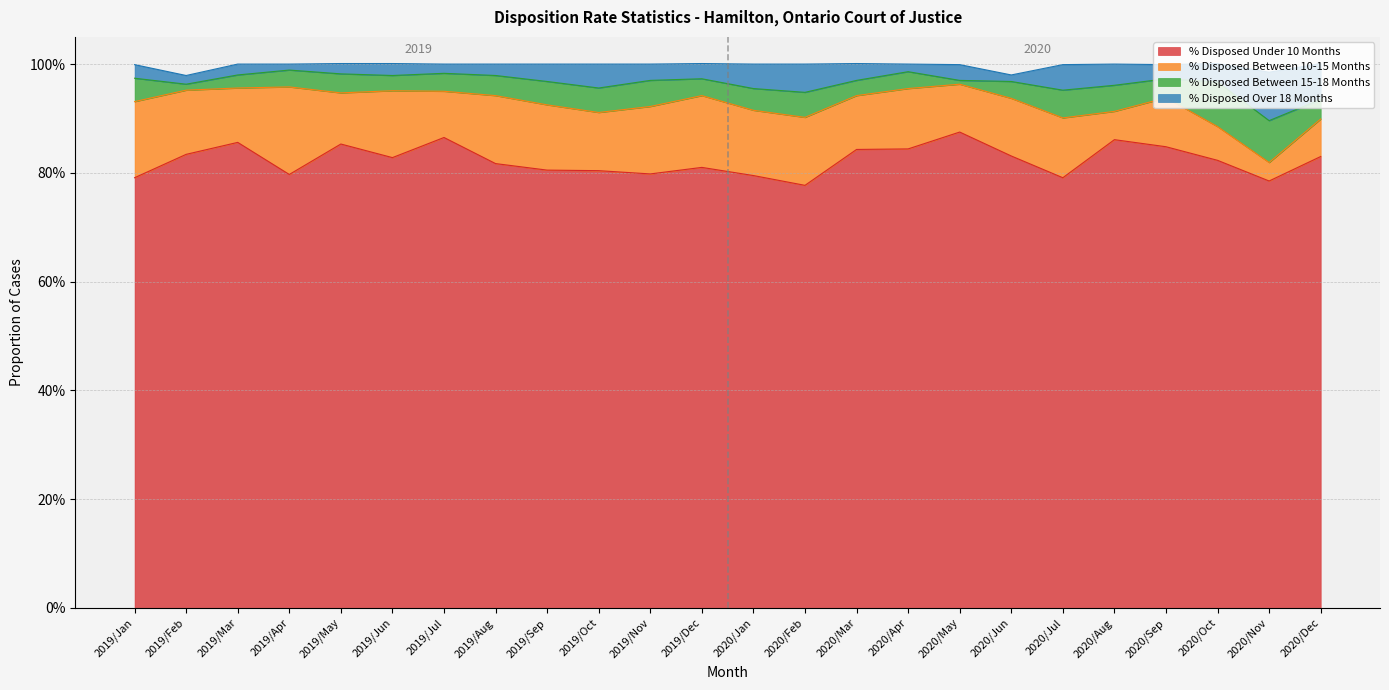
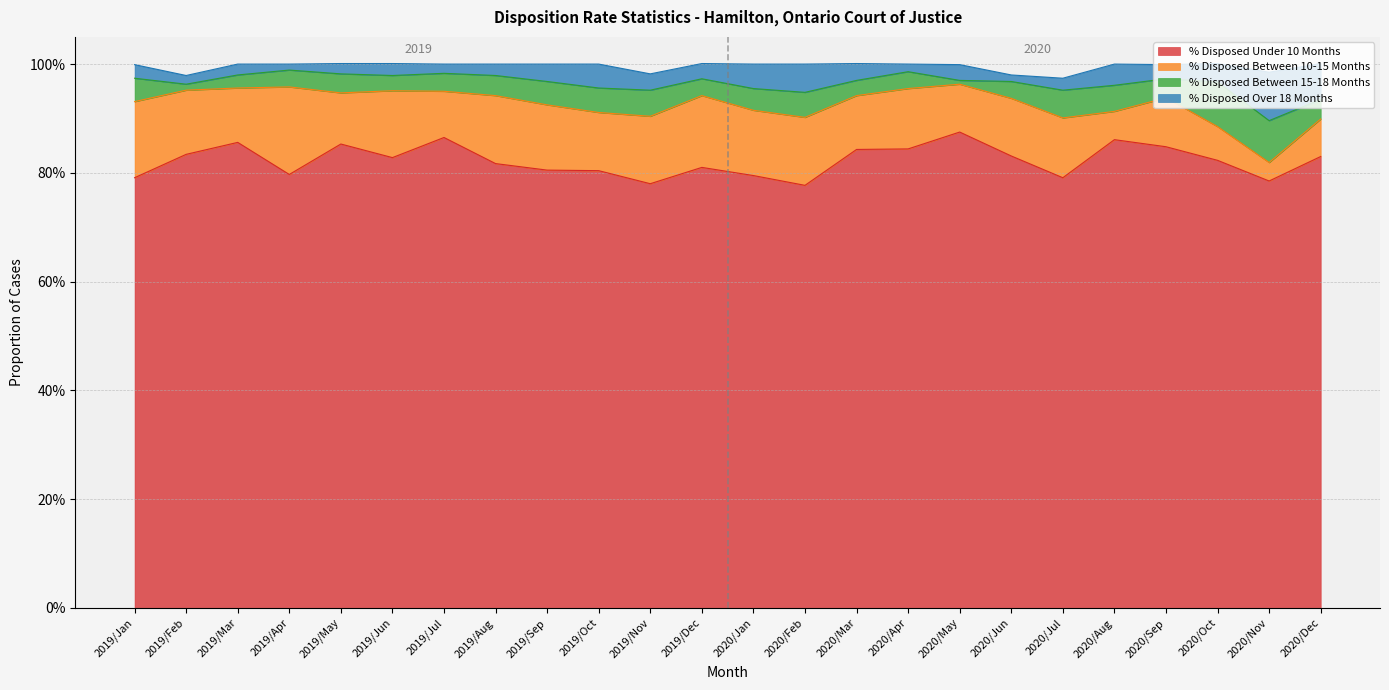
% Disposed Under 10 Months, 2019/Nov: 80% -> 78%
% Disposed Over 18 Months, 2020/Jul: 5% -> 2%
